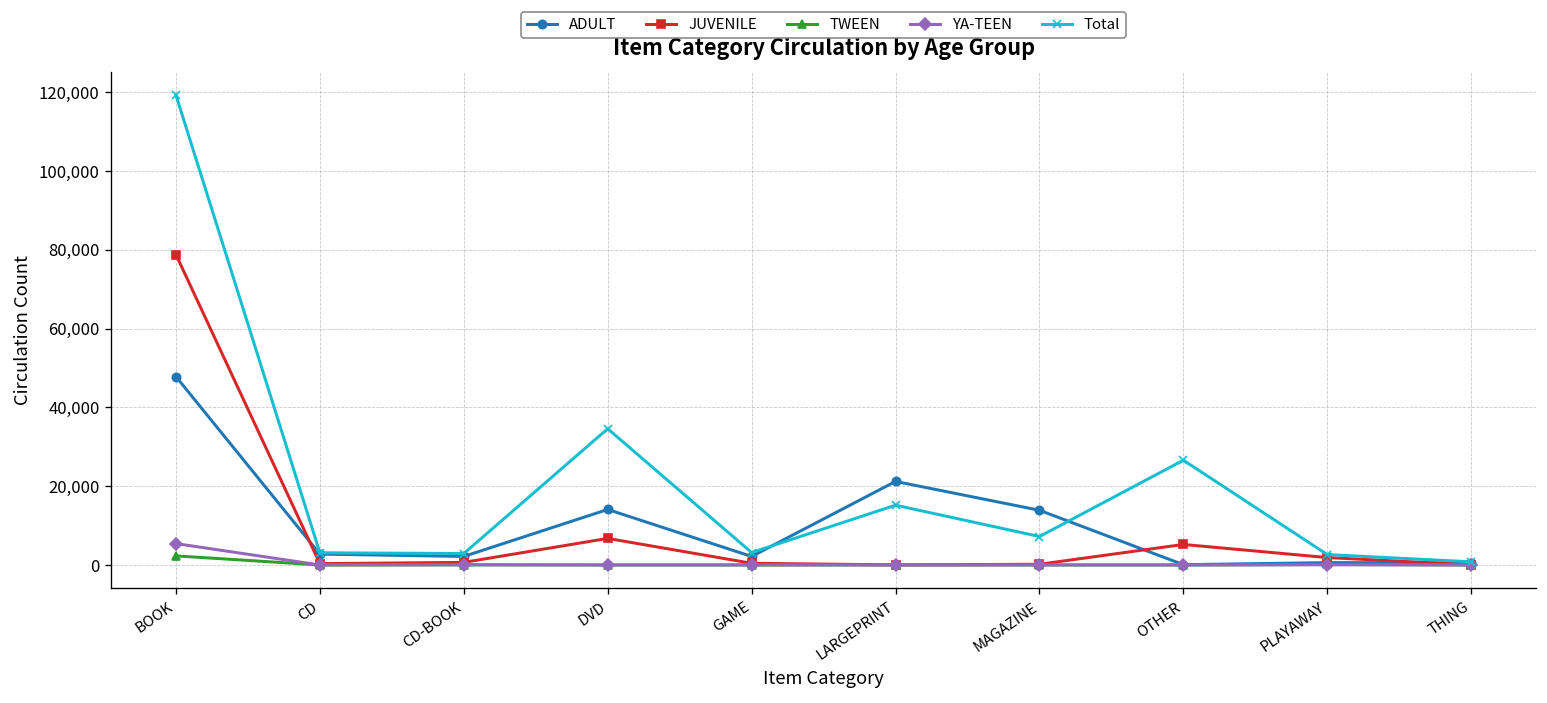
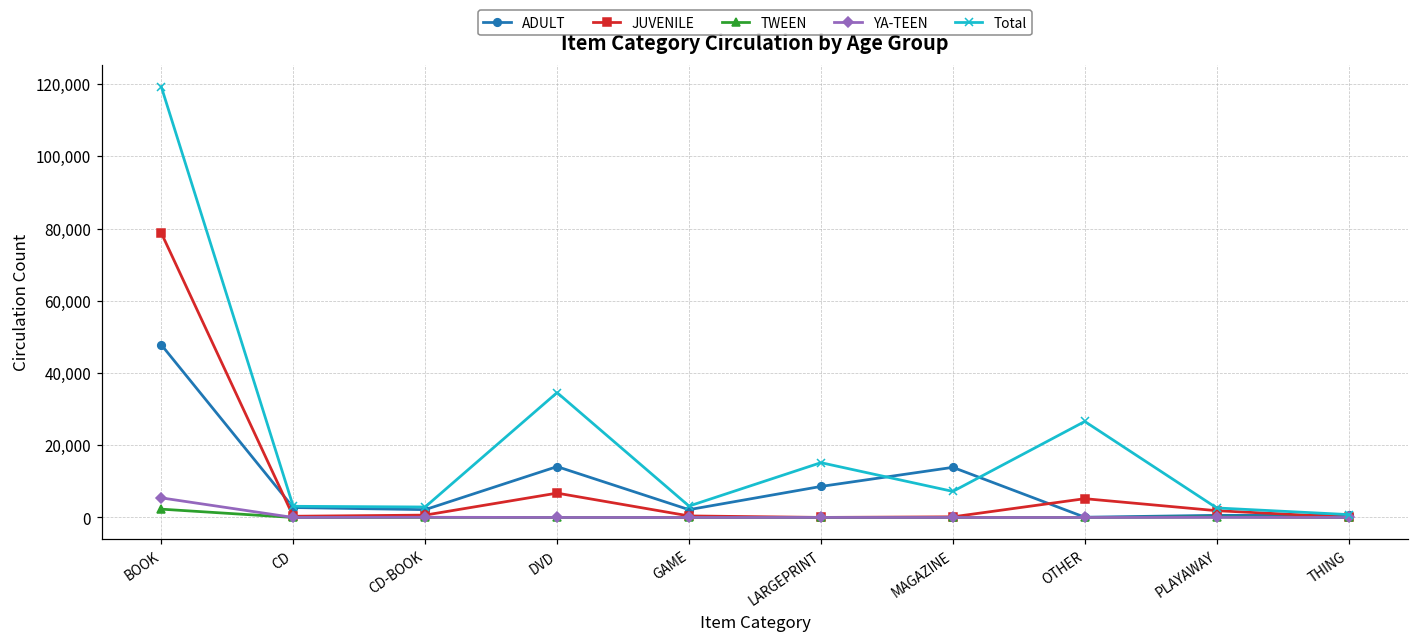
ADULT, LARGEPRINT: 21,000 -> 9,000
